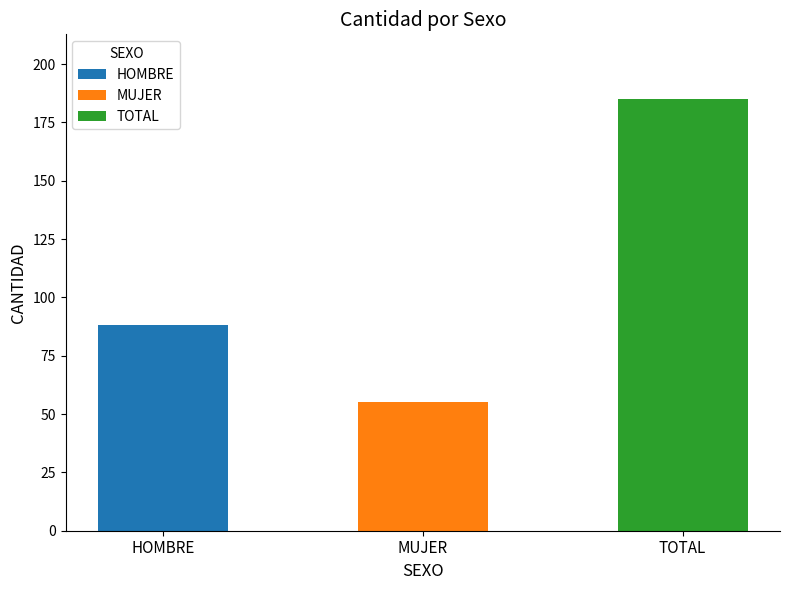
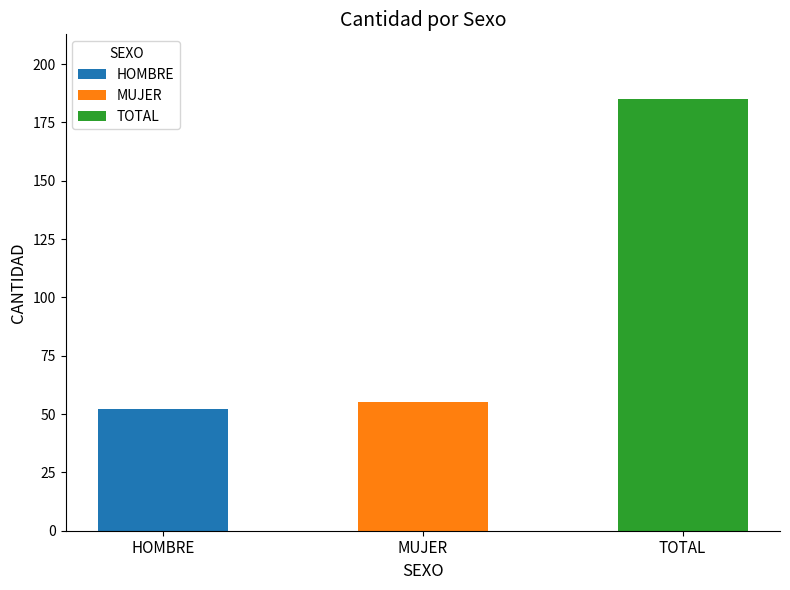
HOMBRE: 88 -> 52
